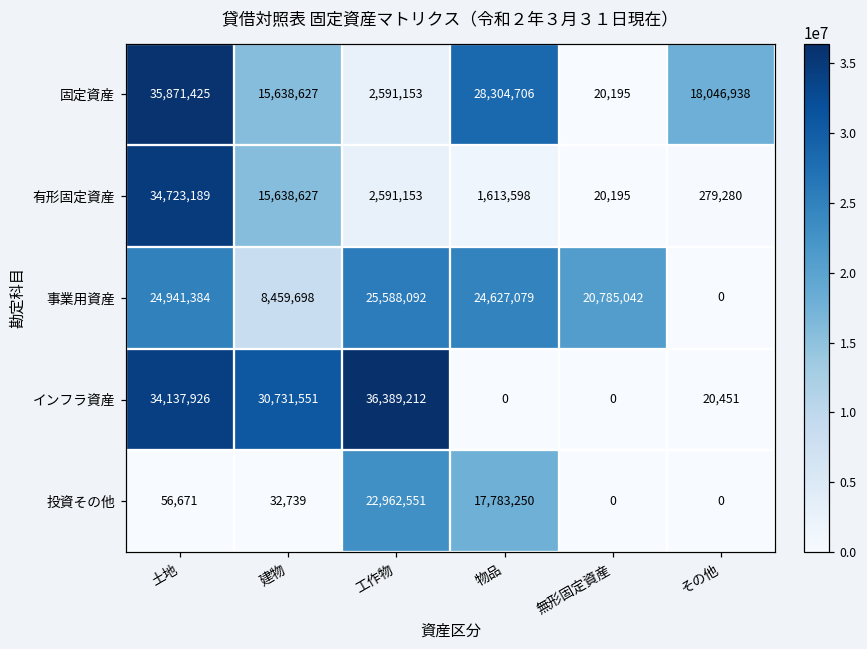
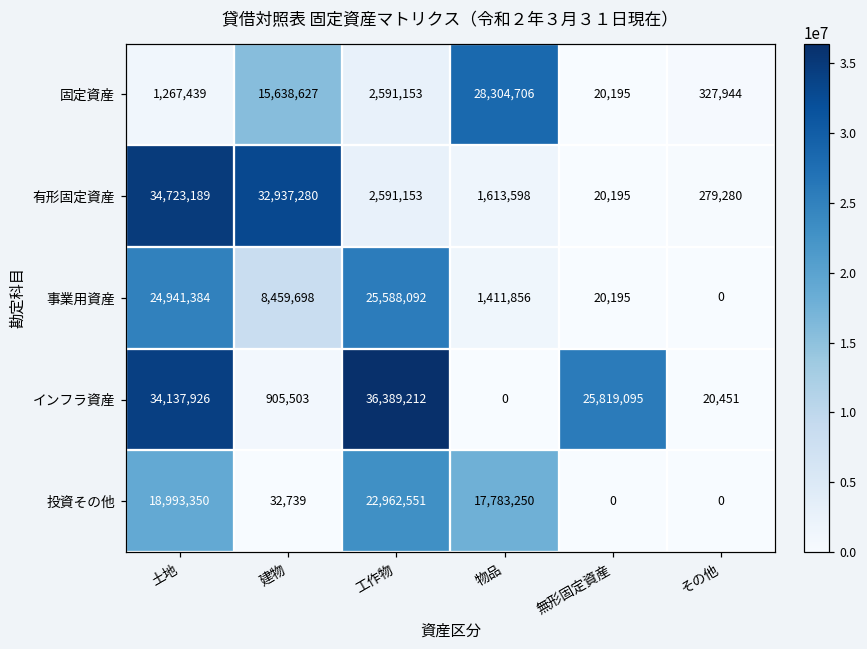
固定資産, 土地: 35,871,425 -> 1,267,439
固定資産, その他: 18,046,938 -> 327,944
有形固定資産, 建物: 15,638,627 -> 32,937,280
事業用資産, 物品: 24,627,079 -> 1,411,856
事業用資産, 無形固定資産: 20,785,042 -> 20,195
インフラ資産, 建物: 30,731,551 -> 905,503
インフラ資産, 無形固定資産: 0 -> 25,819,095
投資その他, 土地: 56,671 -> 18,993,350
